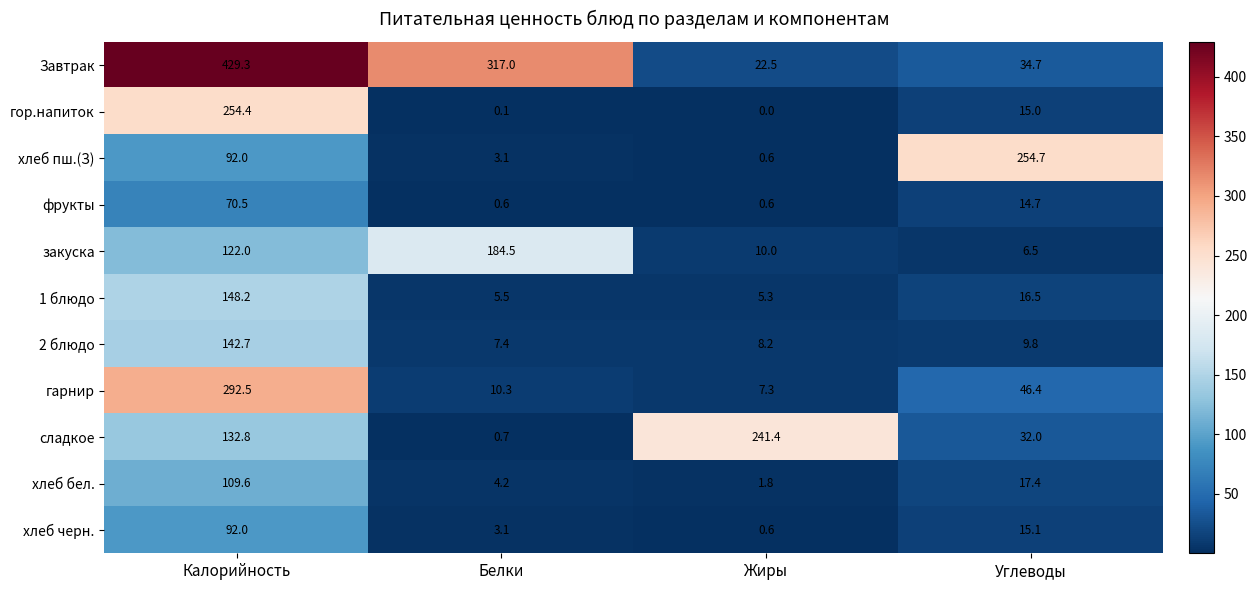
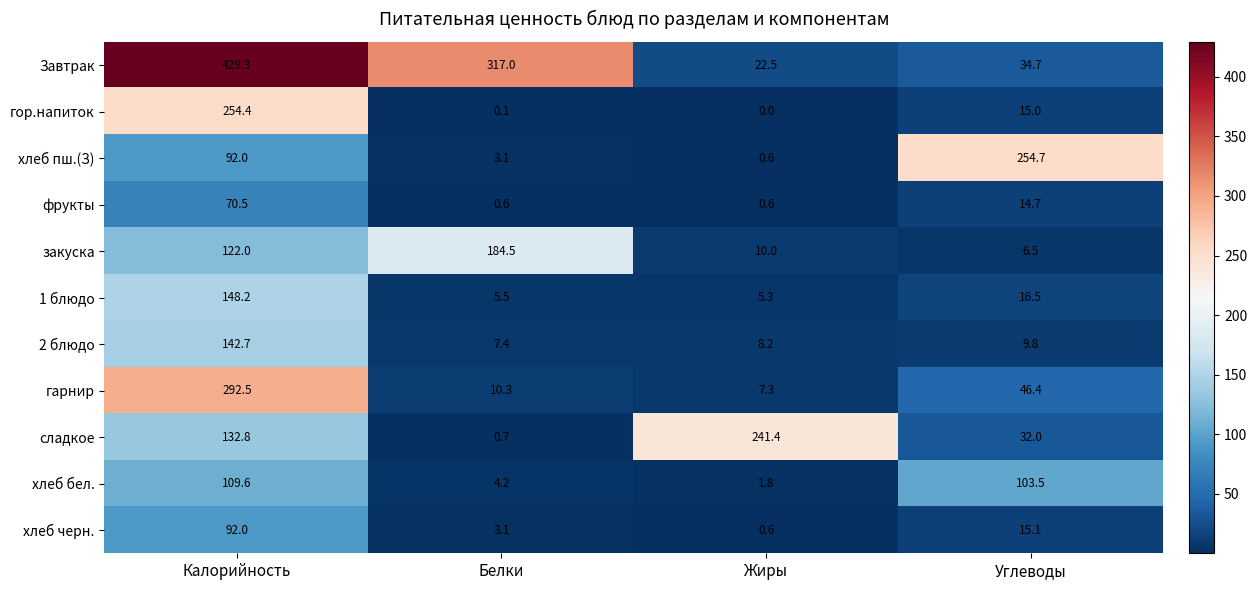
хлеб бел., Углеводы: 17.4 -> 103.5
